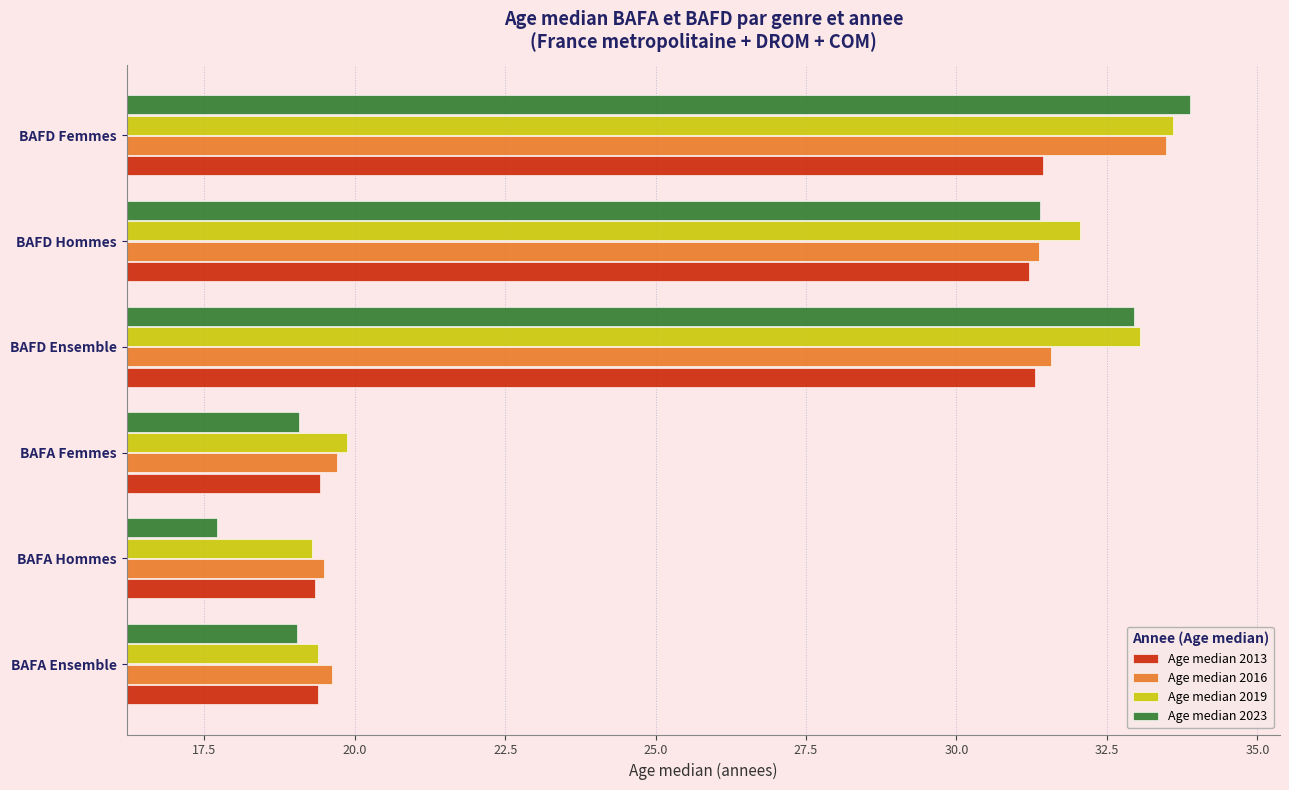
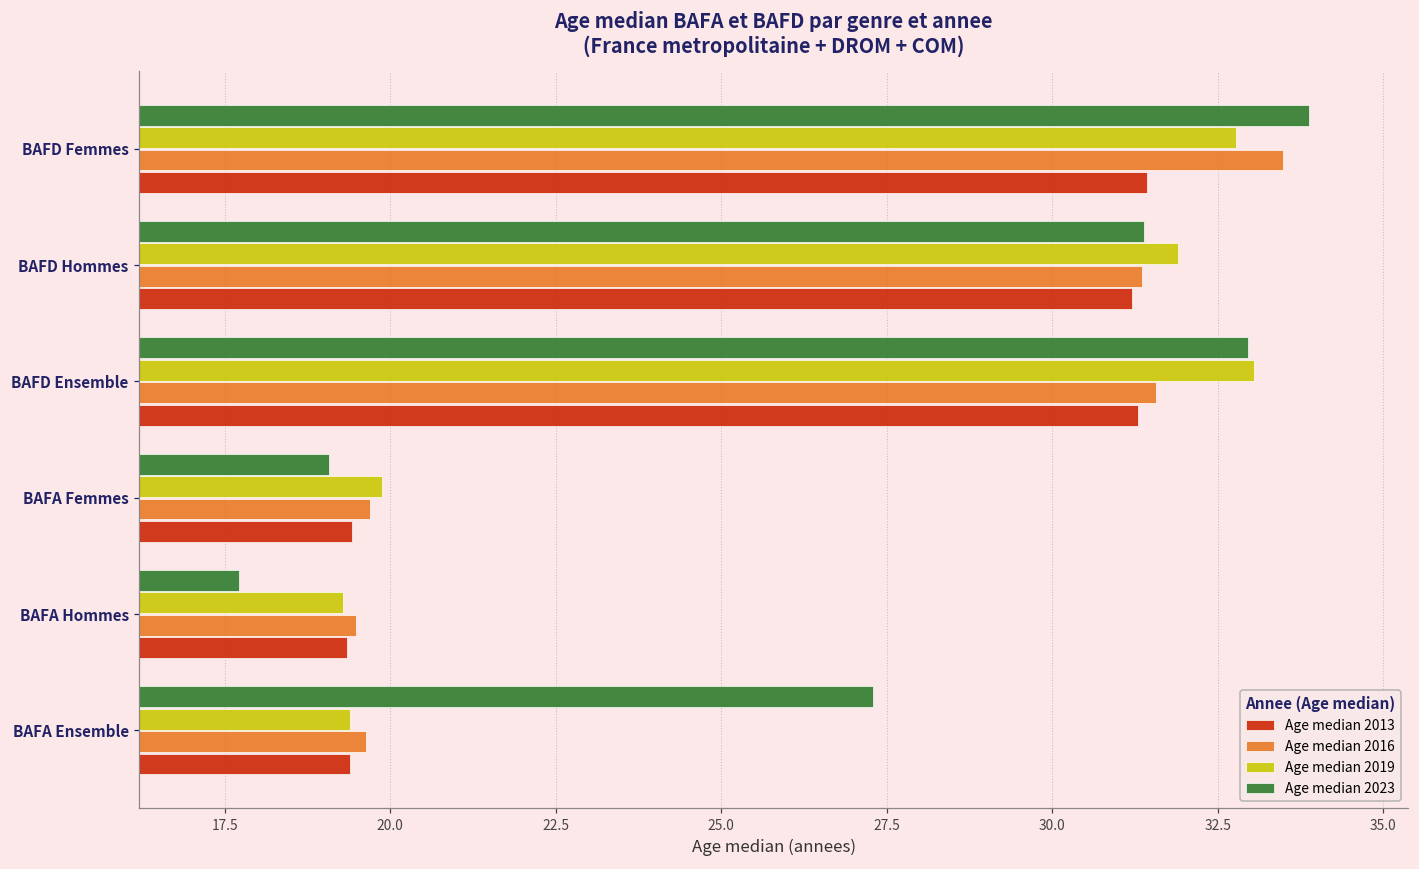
Age median 2019, BAFD Femmes: 33.6 -> 32.8
Age median 2019, BAFD Hommes: 32.1 -> 31.9
Age median 2023, BAFA Ensemble: 19.0 -> 27.3
